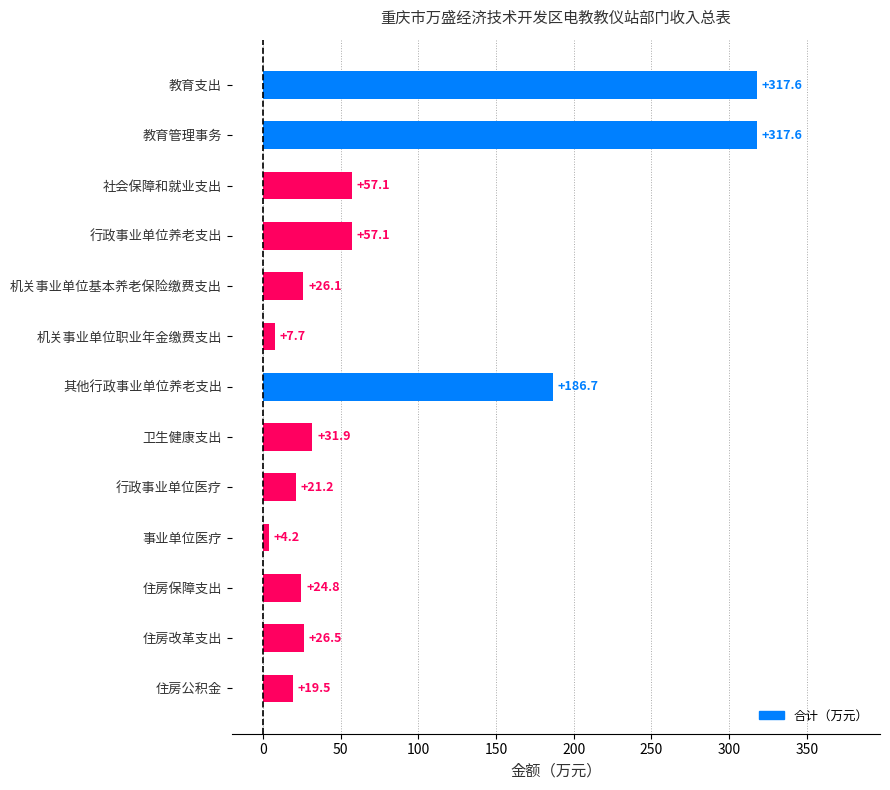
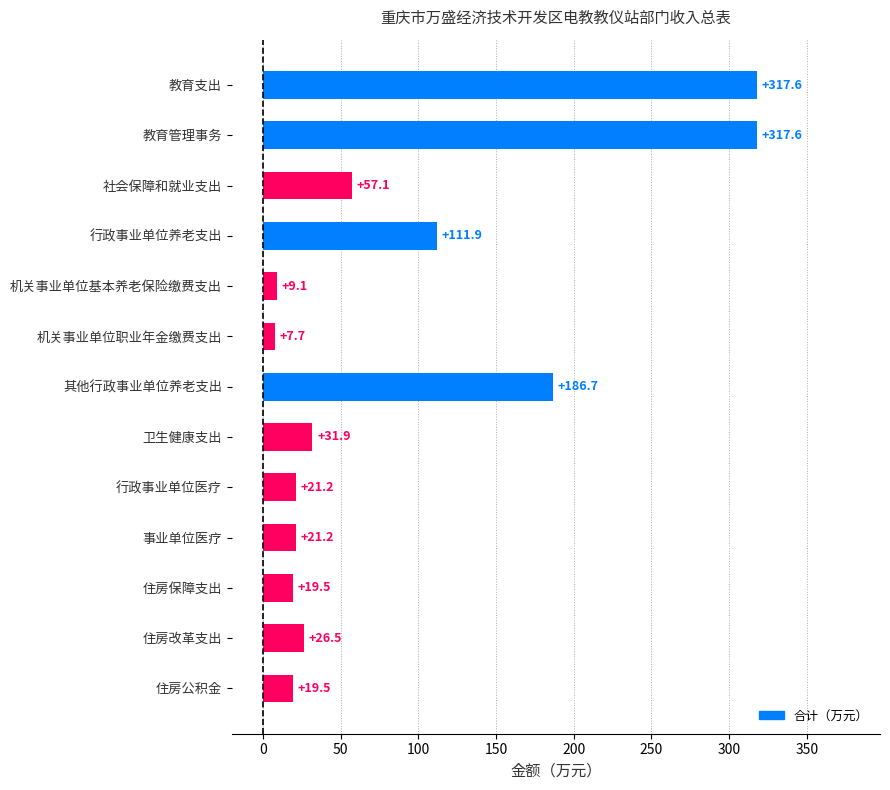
行政事业单位养老支出: +57.1 -> +111.9
机关事业单位基本养老保险缴费支出: +26.1 -> +9.1
事业单位医疗: +4.2 -> +21.2
住房保障支出: +24.8 -> +19.5
